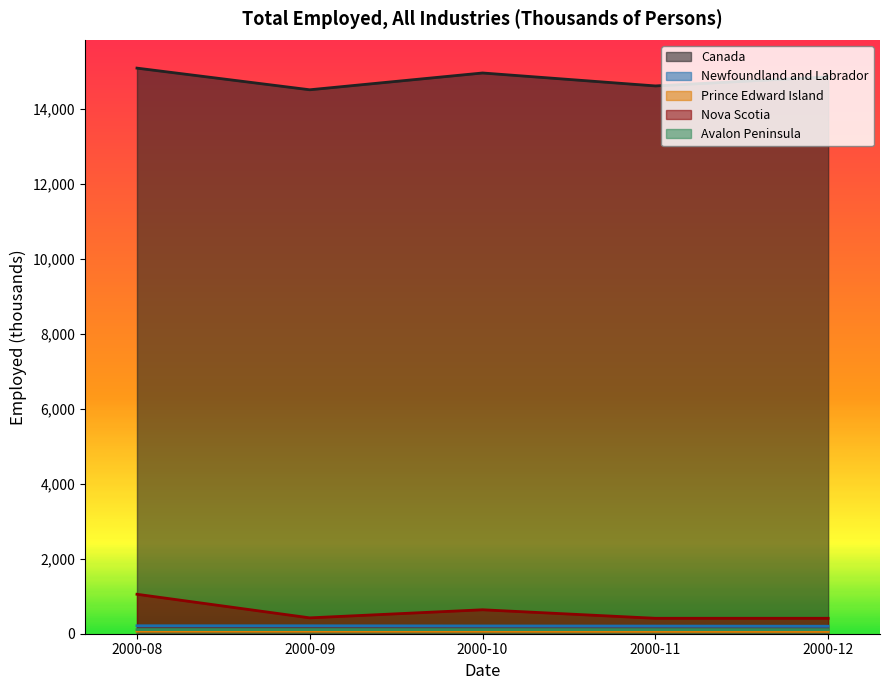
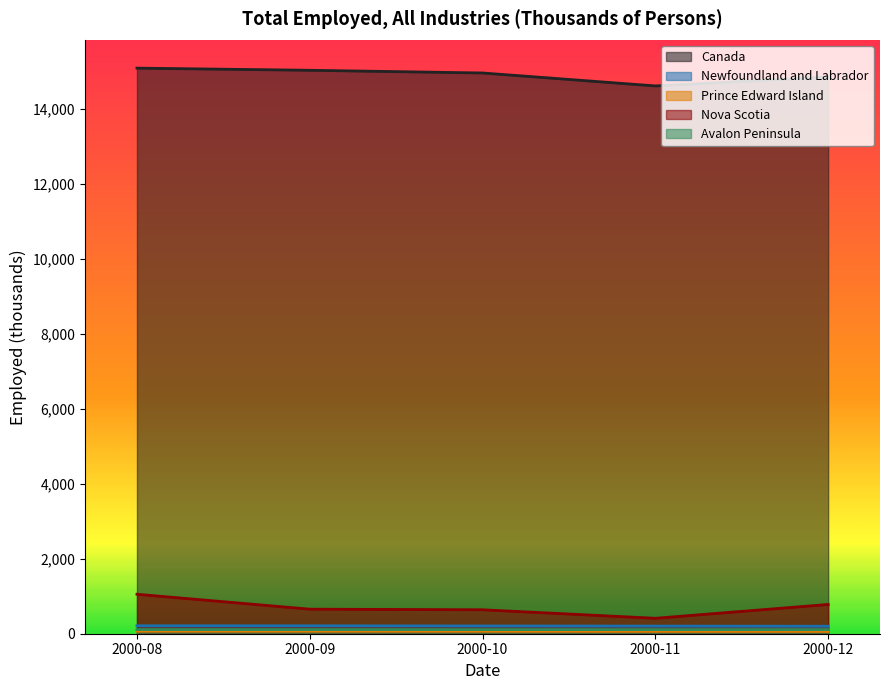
Canada, 2000-09: 14,500 -> 15,000
Nova Scotia, 2000-09: 400 -> 700
Nova Scotia, 2000-12: 400 -> 800
